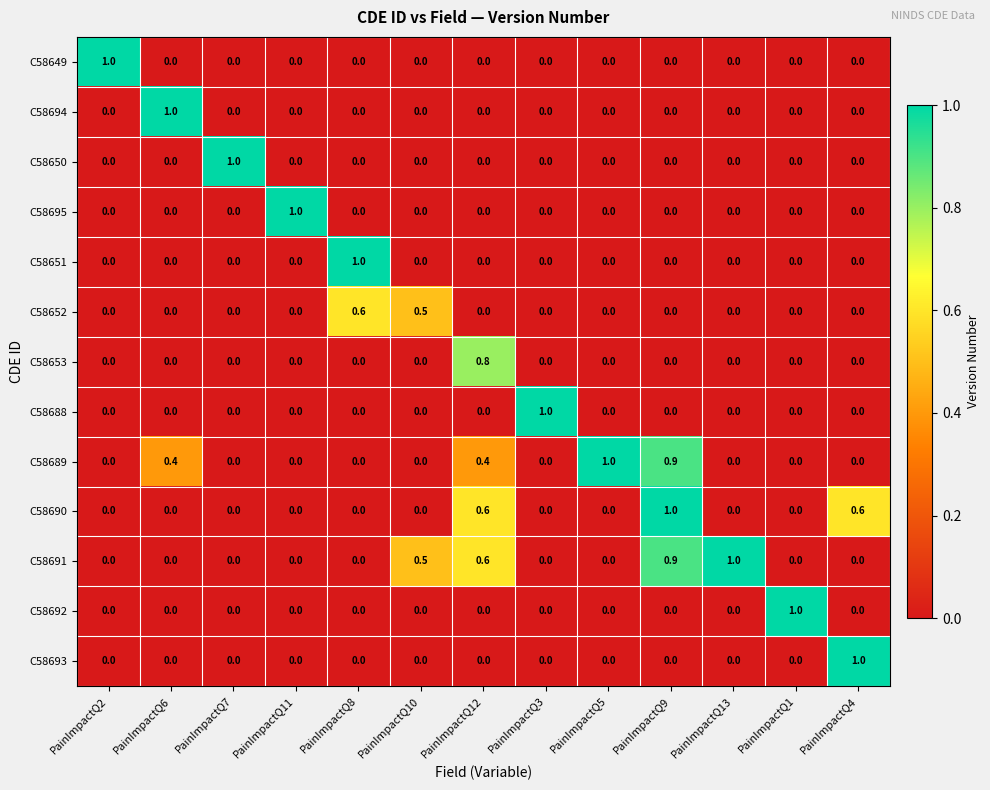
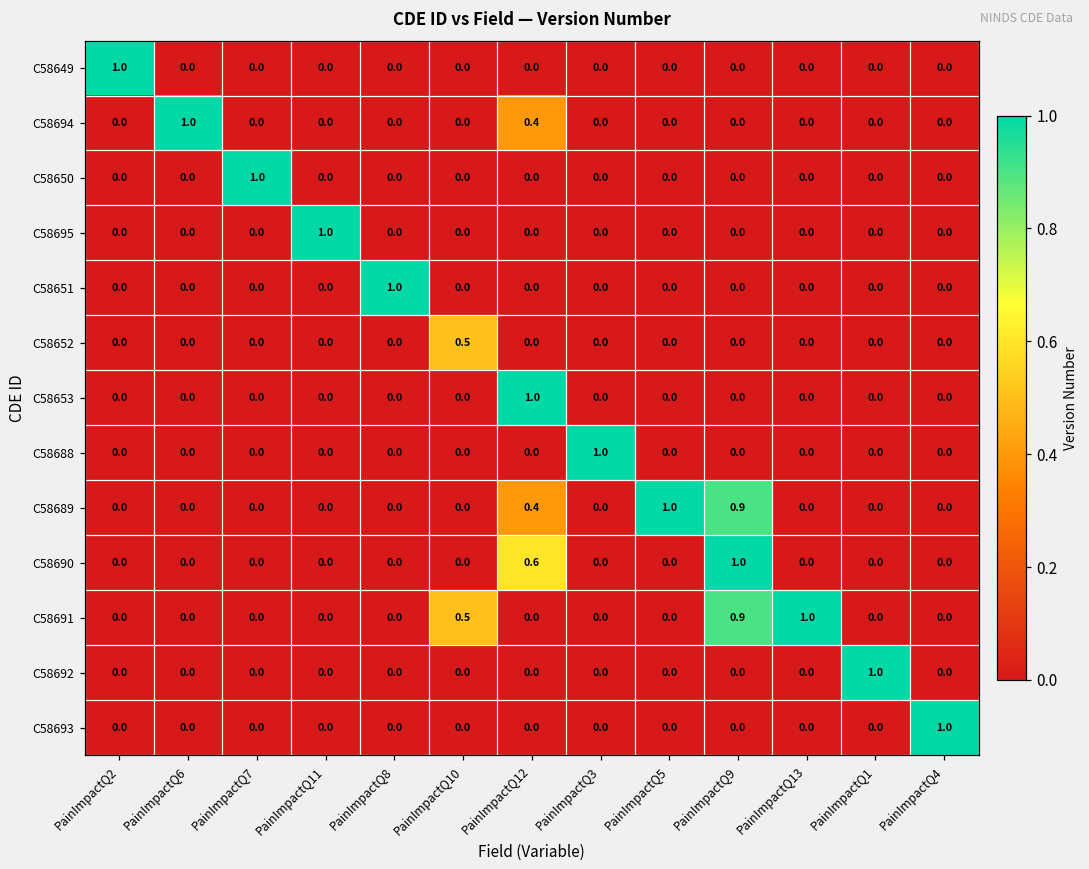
C58694, PainImpactQ12: 0.0 -> 0.4
C58652, PainImpactQ8: 0.6 -> 0.0
C58653, PainImpactQ12: 0.8 -> 1.0
C58689, PainImpactQ6: 0.4 -> 0.0
C58690, PainImpactQ4: 0.6 -> 0.0
C58691, PainImpactQ12: 0.6 -> 0.0
